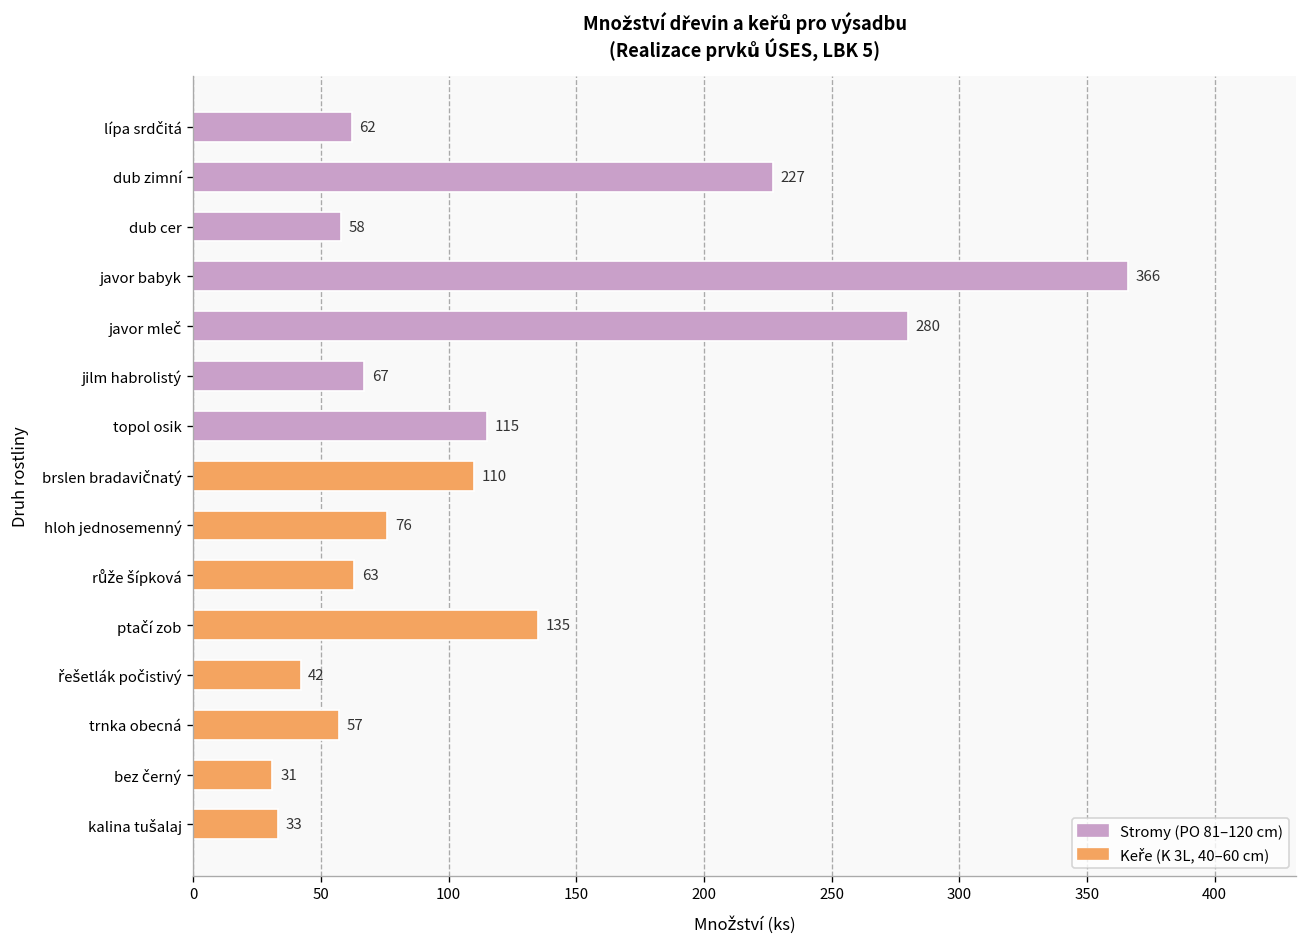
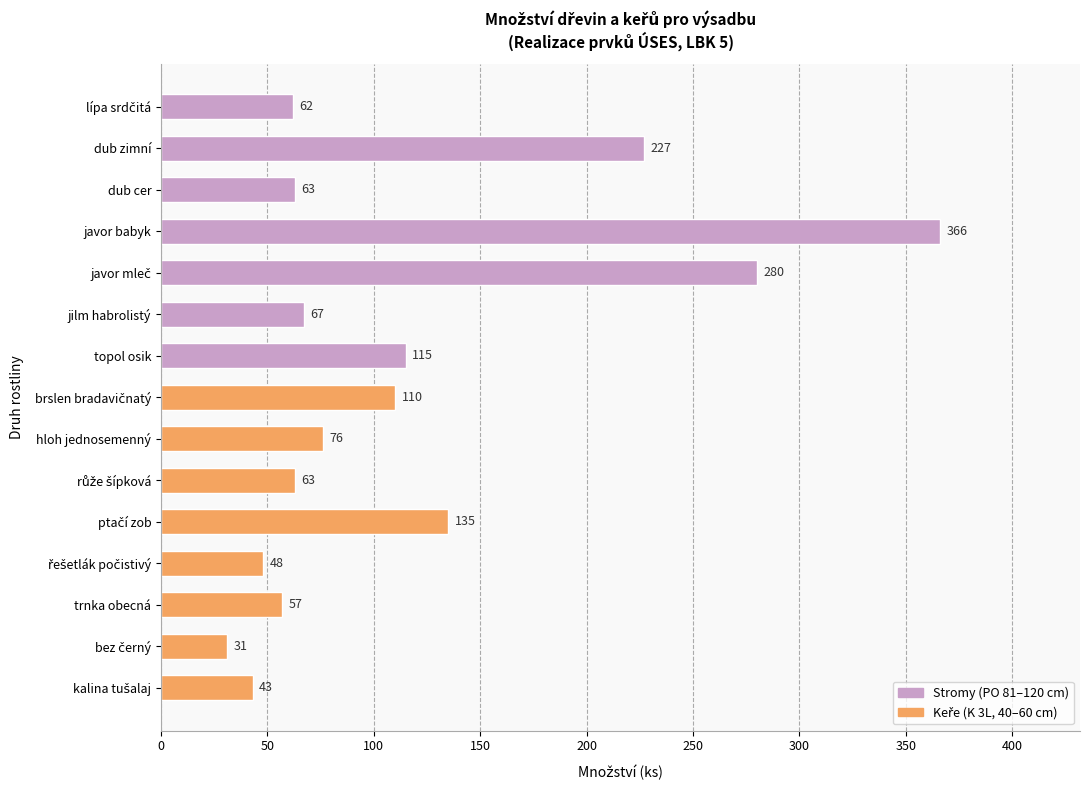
dub cer: 58 -> 63
řešetlák počistivý: 42 -> 48
kalina tušalaj: 33 -> 43
